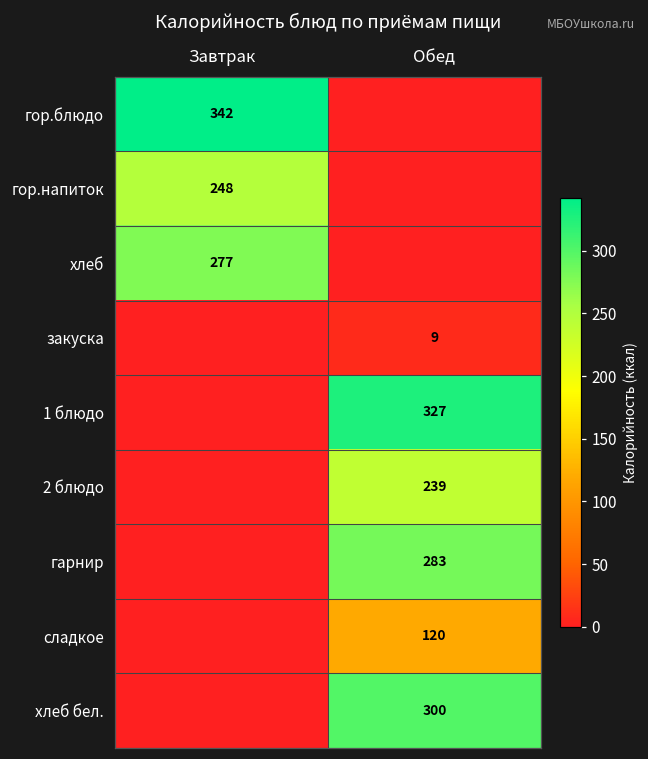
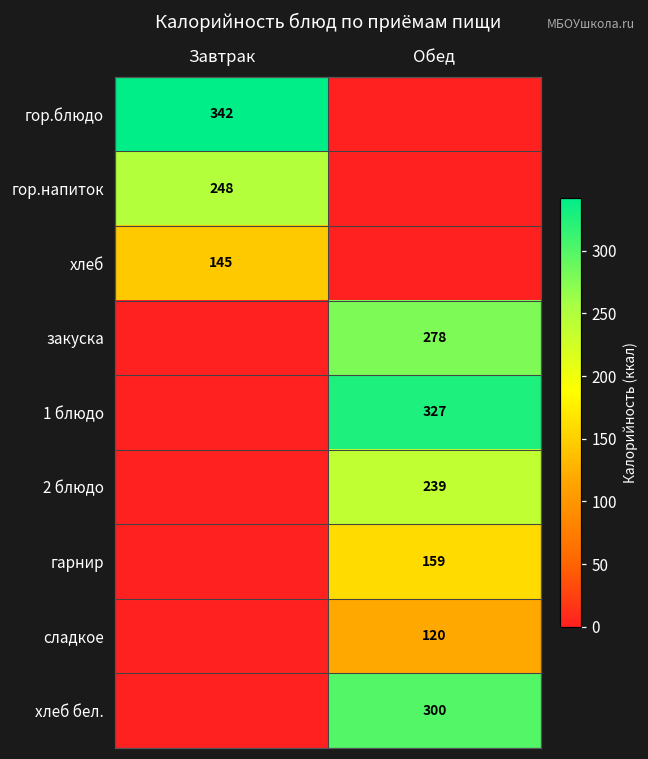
хлеб, Завтрак: 277 -> 145
закуска, Обед: 9 -> 278
гарнир, Обед: 283 -> 159
